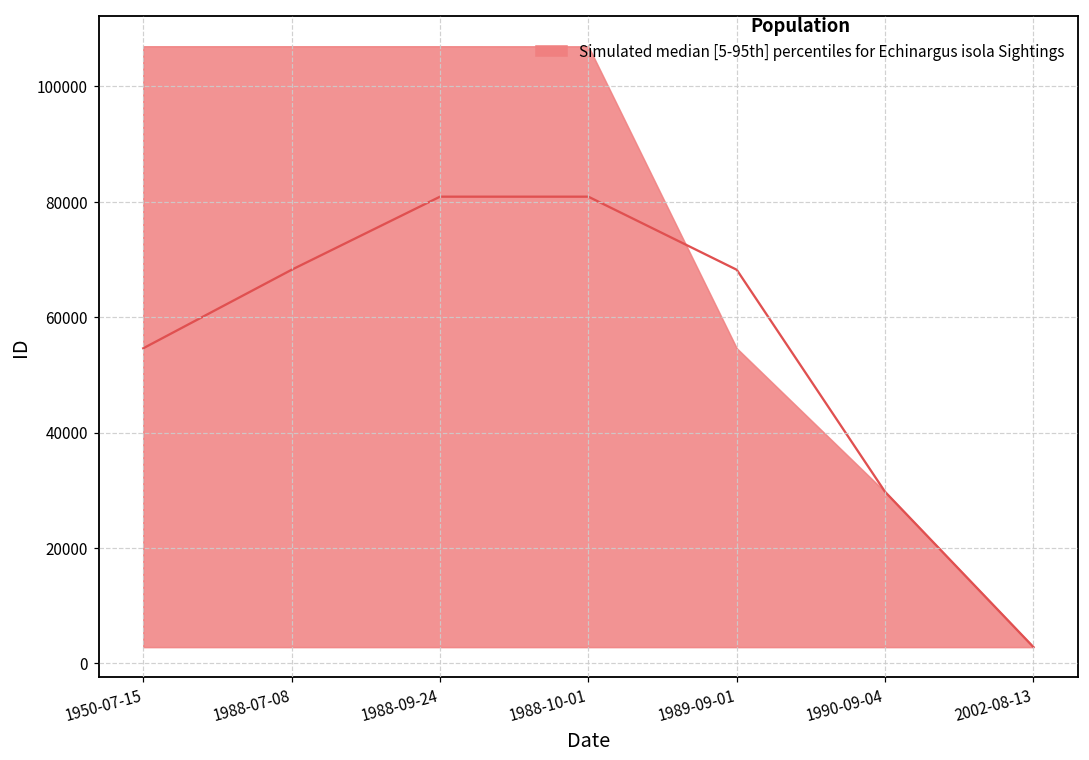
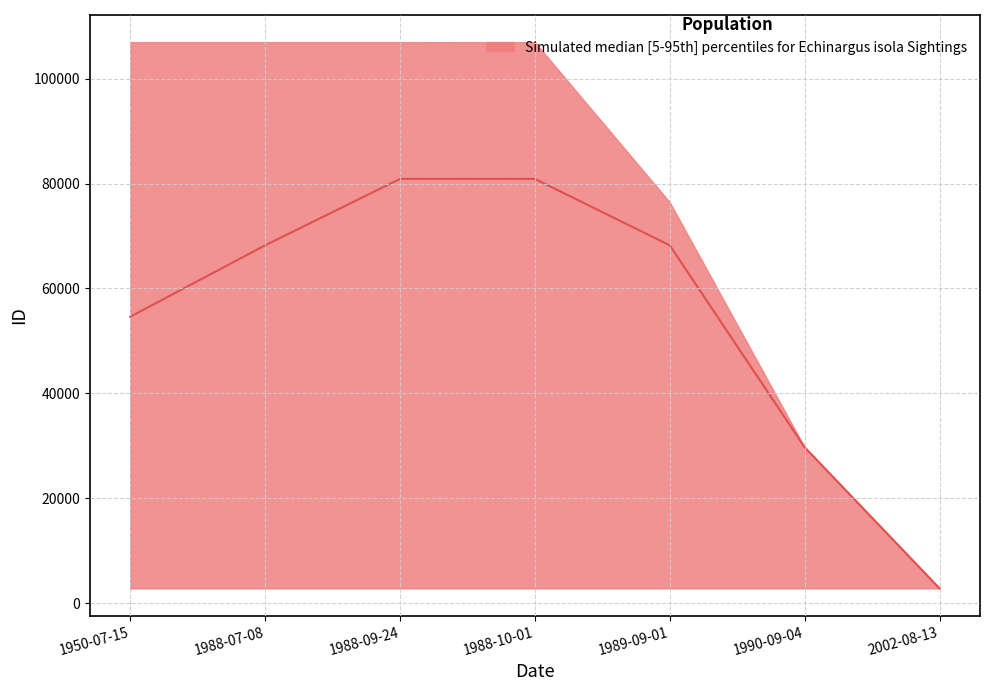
Simulated median [5-95th] percentiles for Echinargus isola Sightings, 1989-09-01: 55000 -> 76000
